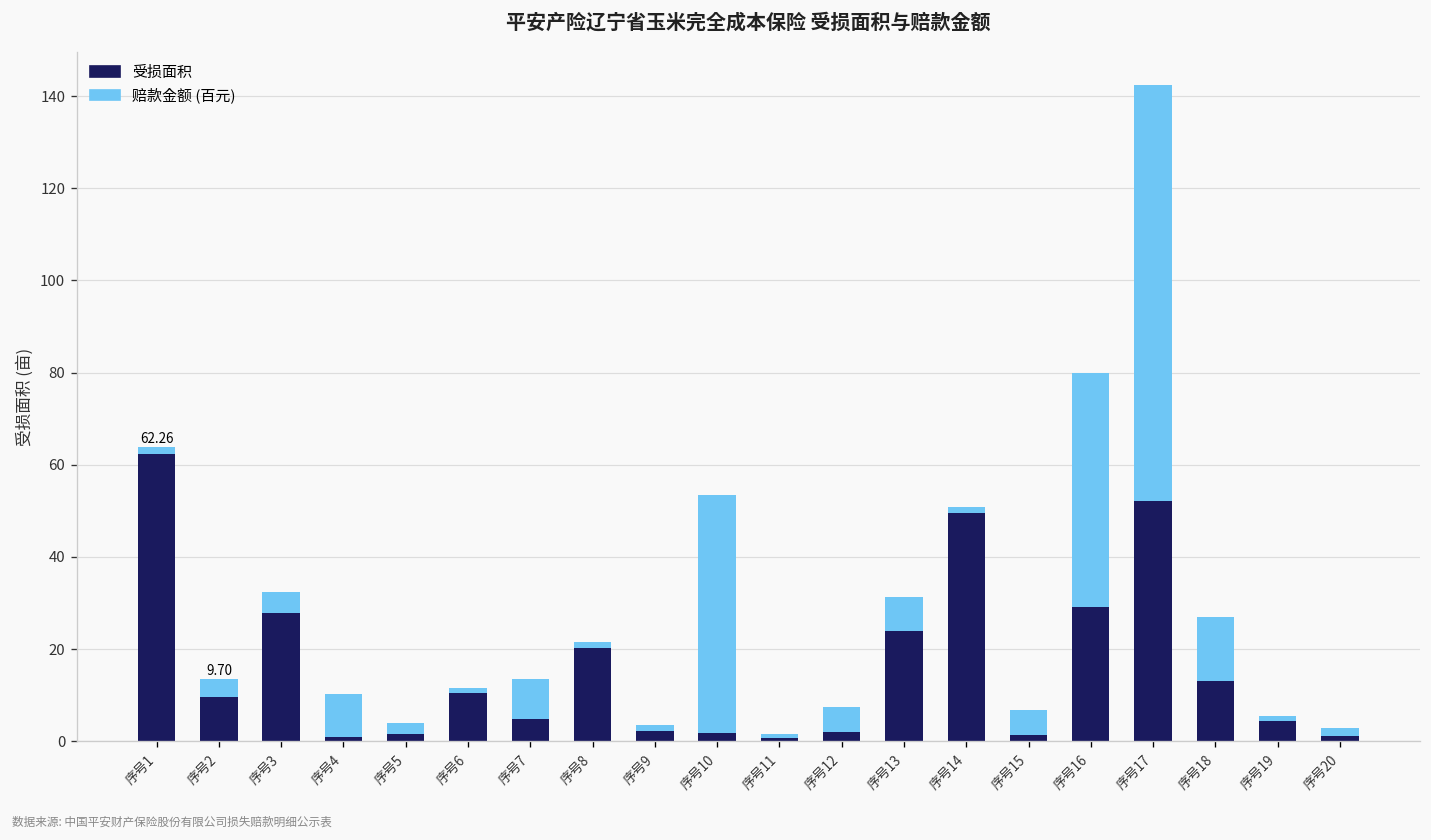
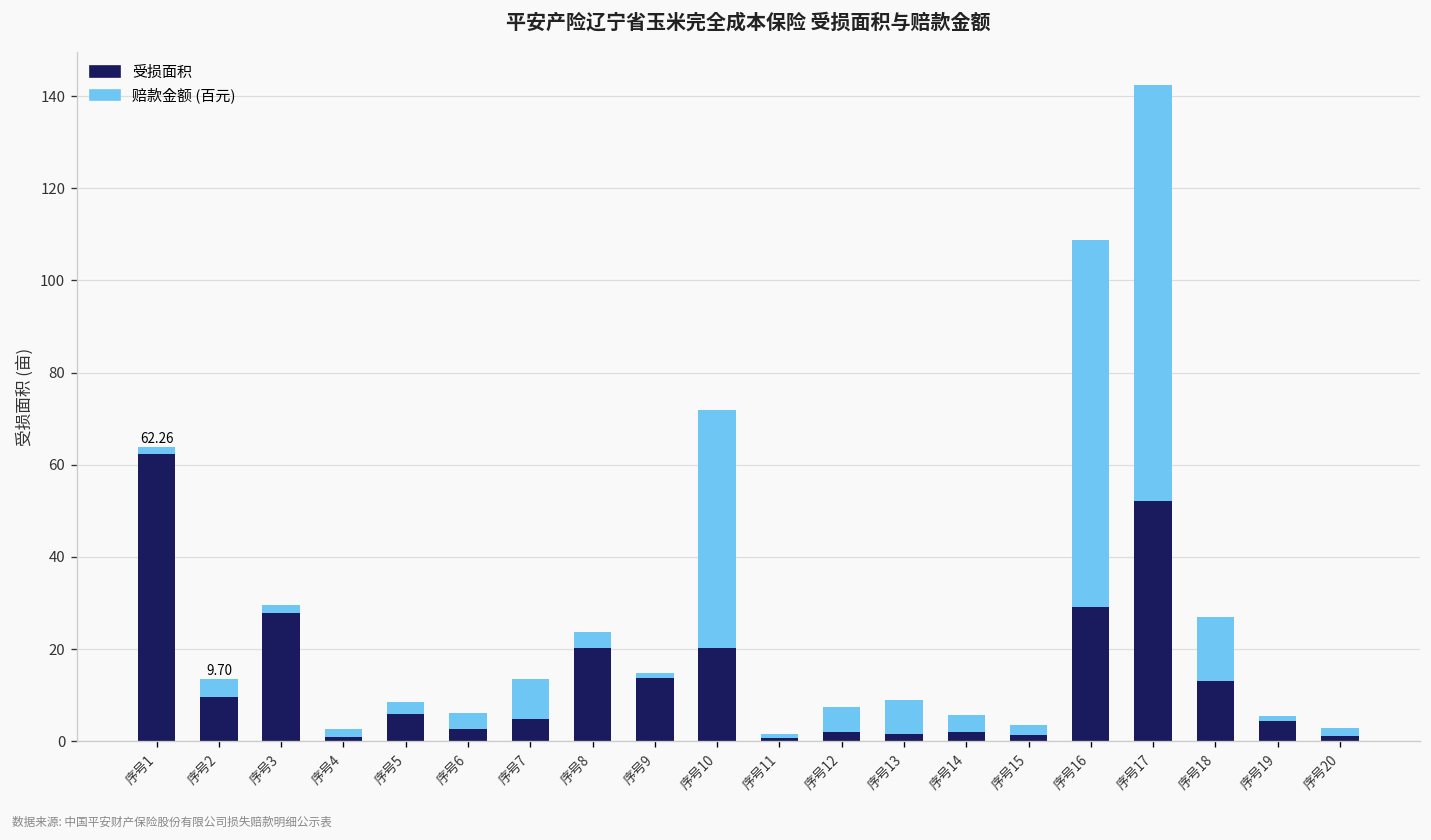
赔款金额 (百元), 序号3: 5 -> 2
赔款金额 (百元), 序号4: 9 -> 2
受损面积, 序号5: 1 -> 6
受损面积, 序号6: 10 -> 3
赔款金额 (百元), 序号6: 1 -> 4
赔款金额 (百元), 序号8: 1 -> 3
受损面积, 序号9: 2 -> 14
受损面积, 序号10: 2 -> 20
受损面积, 序号13: 24 -> 2
受损面积, 序号14: 50 -> 2
赔款金额 (百元), 序号14: 1 -> 4
赔款金额 (百元), 序号15: 6 -> 2
赔款金额 (百元), 序号16: 51 -> 80
